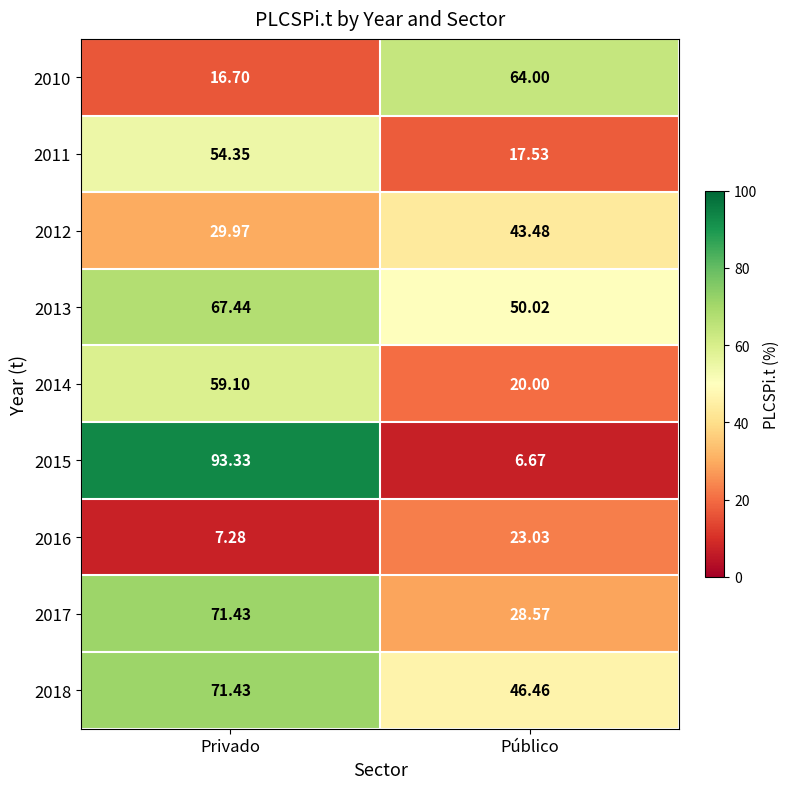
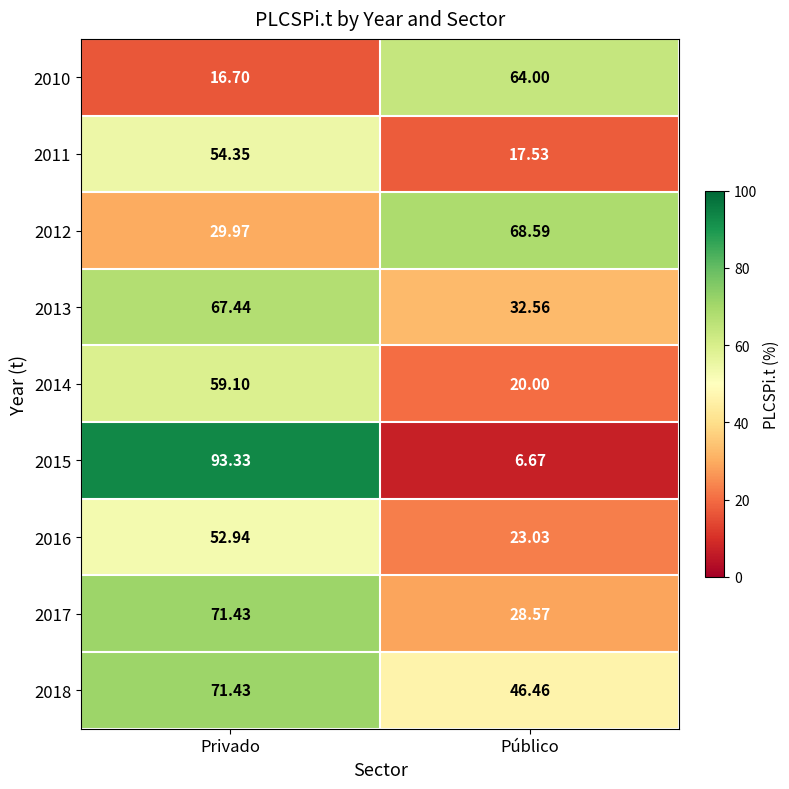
2012, Público: 43.48 -> 68.59
2013, Público: 50.02 -> 32.56
2016, Privado: 7.28 -> 52.94
